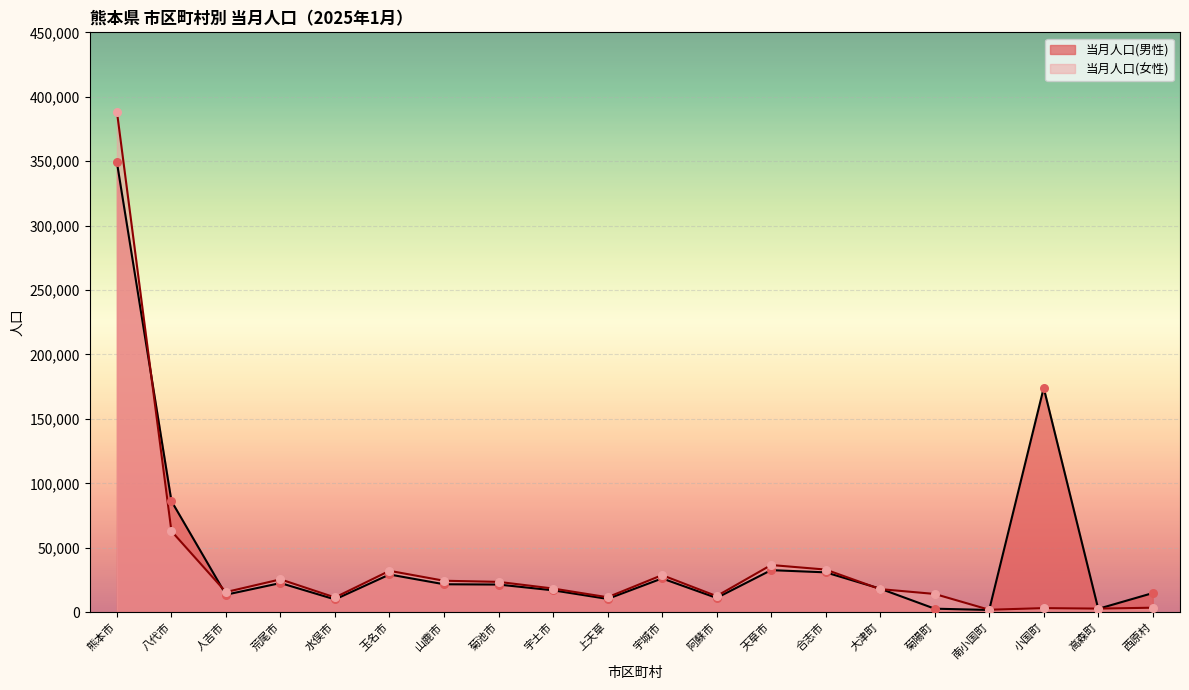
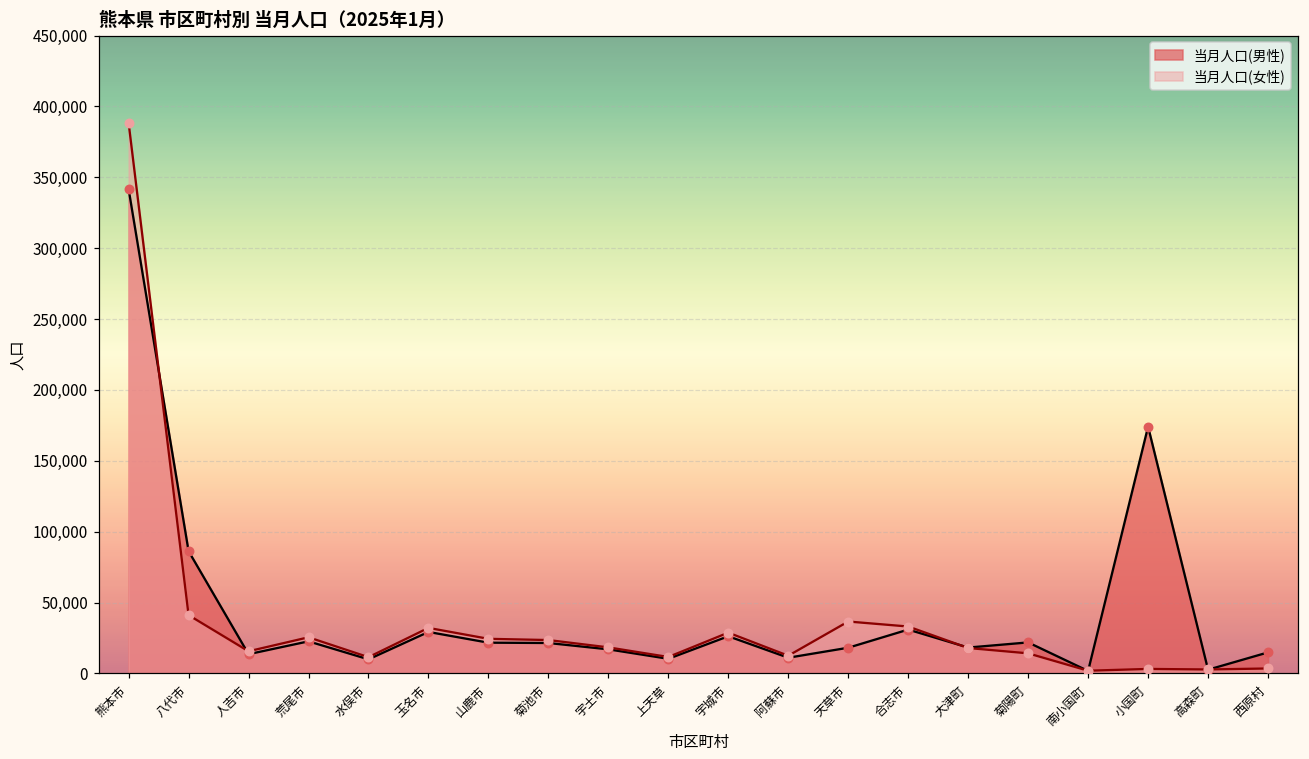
当月人口(男性), 熊本市: 349,000 -> 342,000
当月人口(女性), 八代市: 63,000 -> 41,000
当月人口(男性), 天草市: 33,000 -> 18,000
当月人口(男性), 菊陽町: 3,000 -> 22,000
